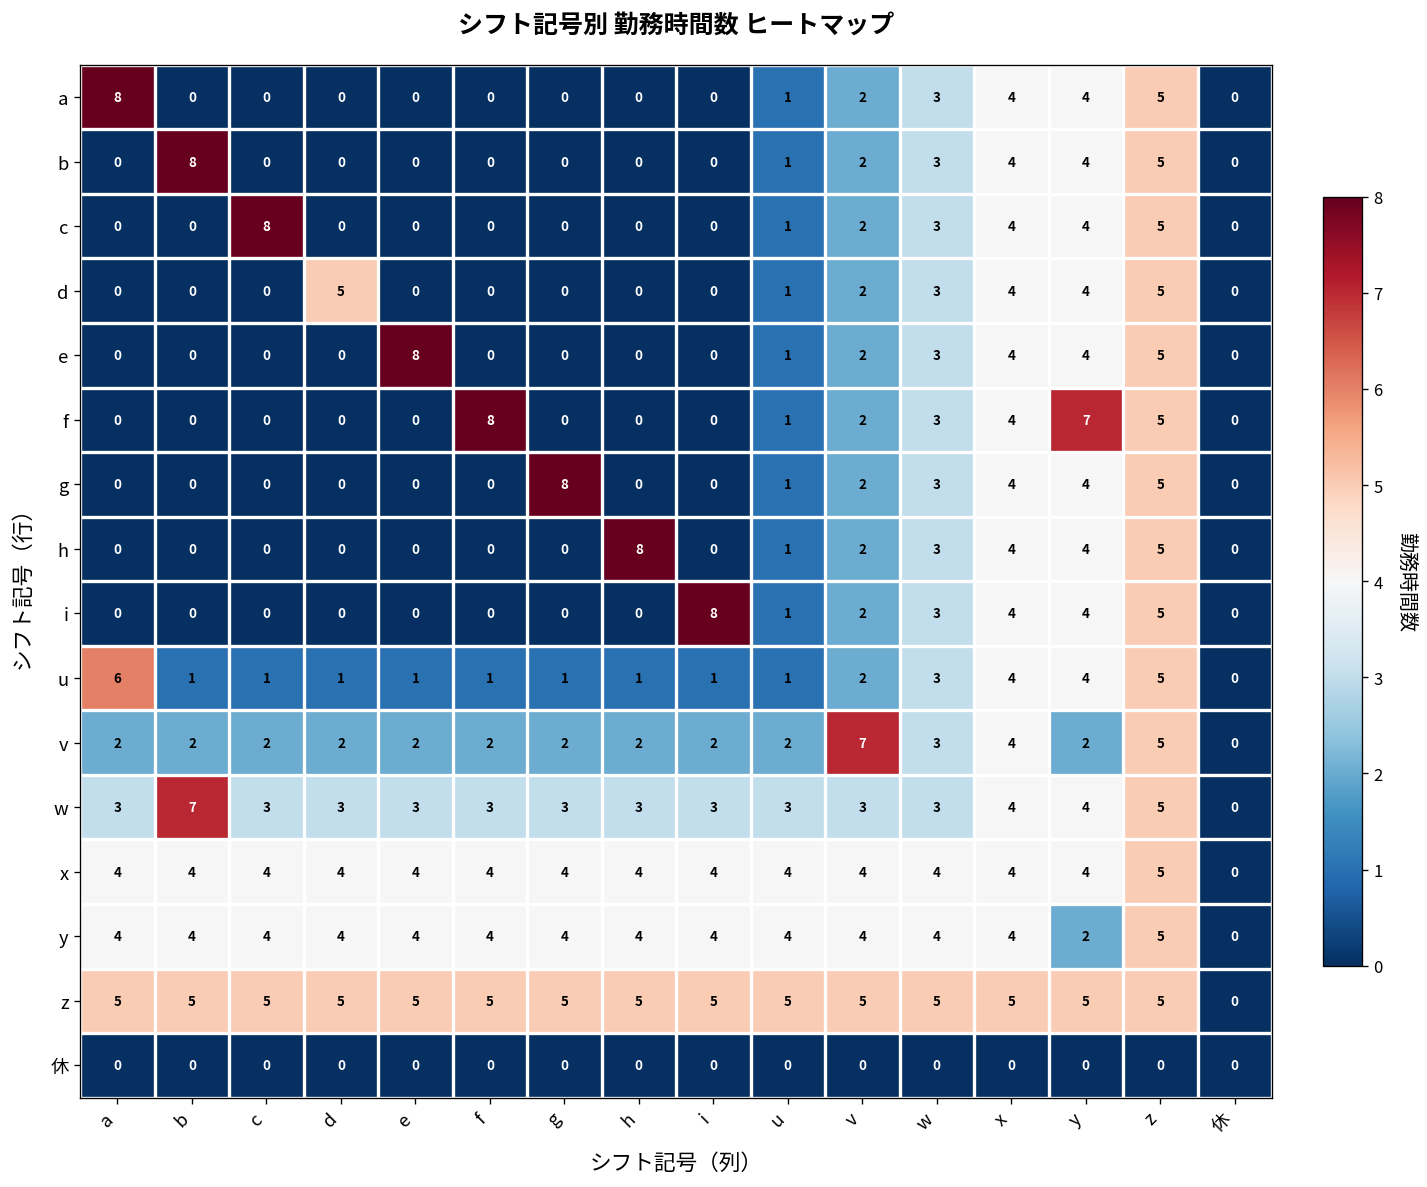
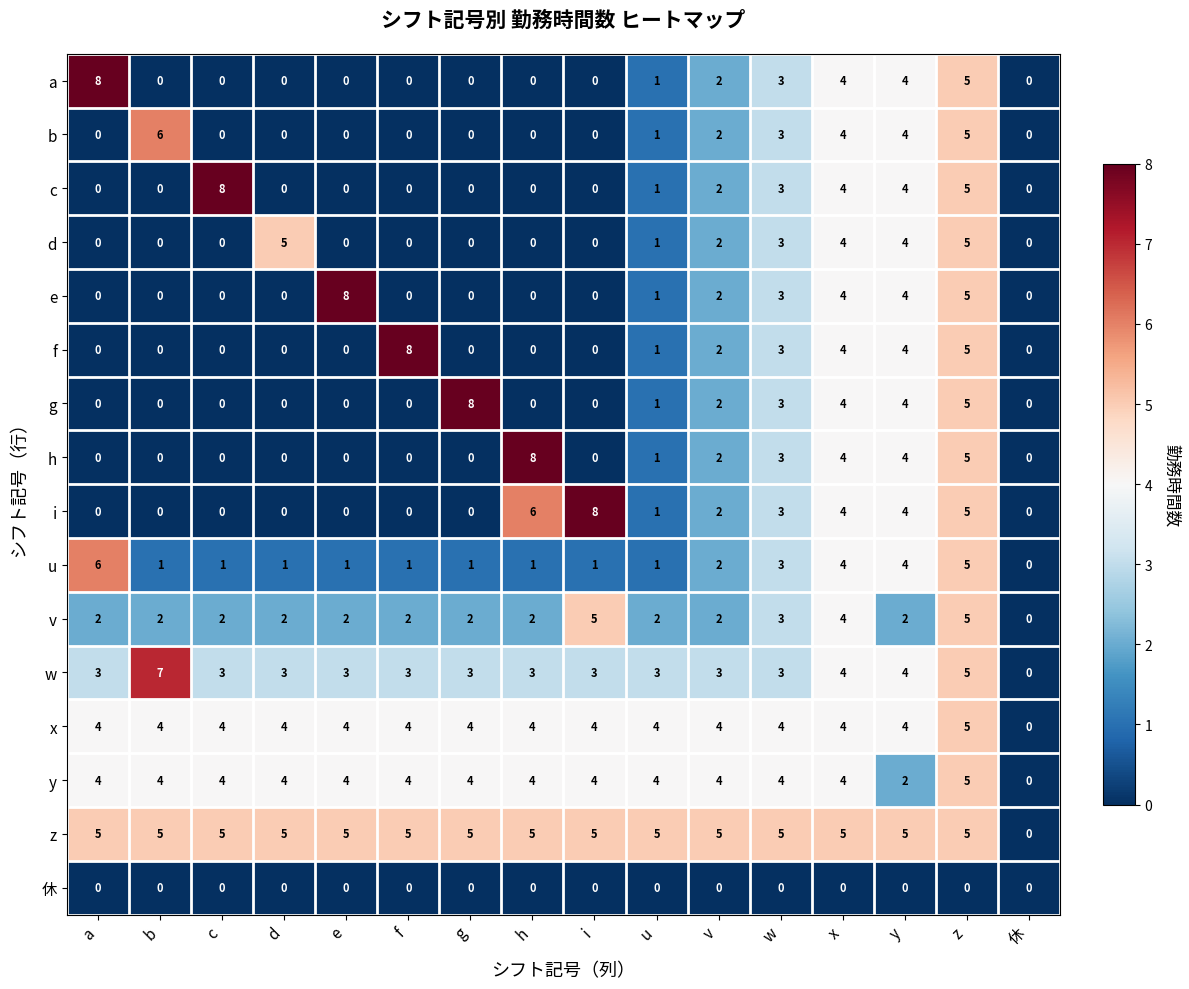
b, b: 8 -> 6
f, y: 7 -> 4
i, h: 0 -> 6
v, i: 2 -> 5
v, v: 7 -> 2
